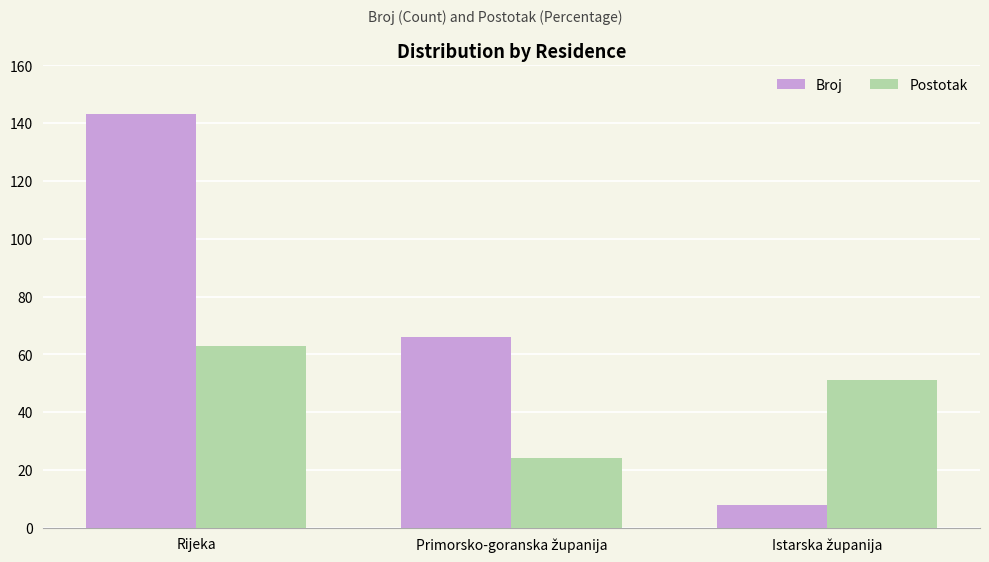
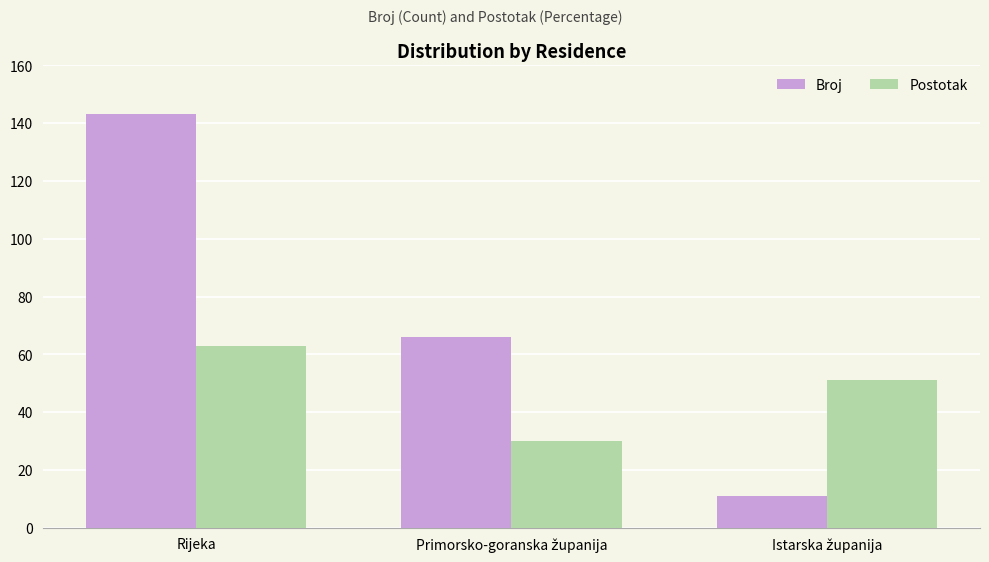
Postotak, Primorsko-goranska županija: 24 -> 30
Broj, Istarska županija: 8 -> 11
